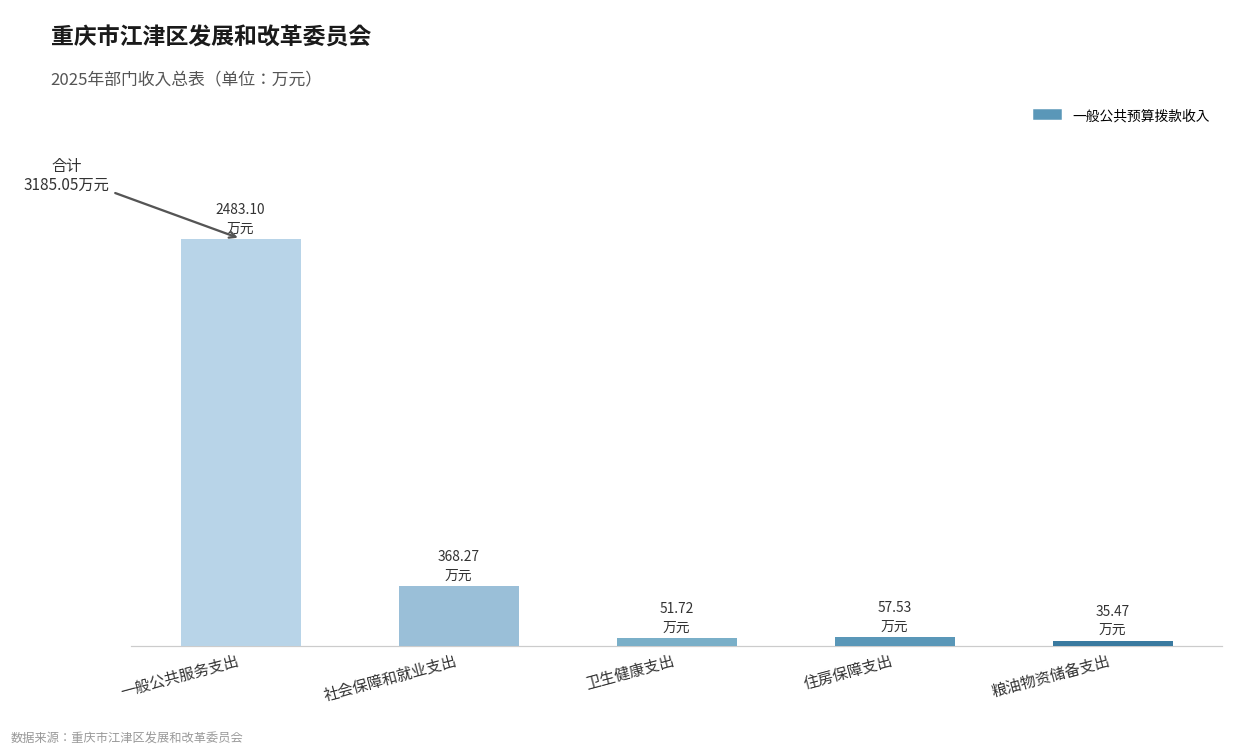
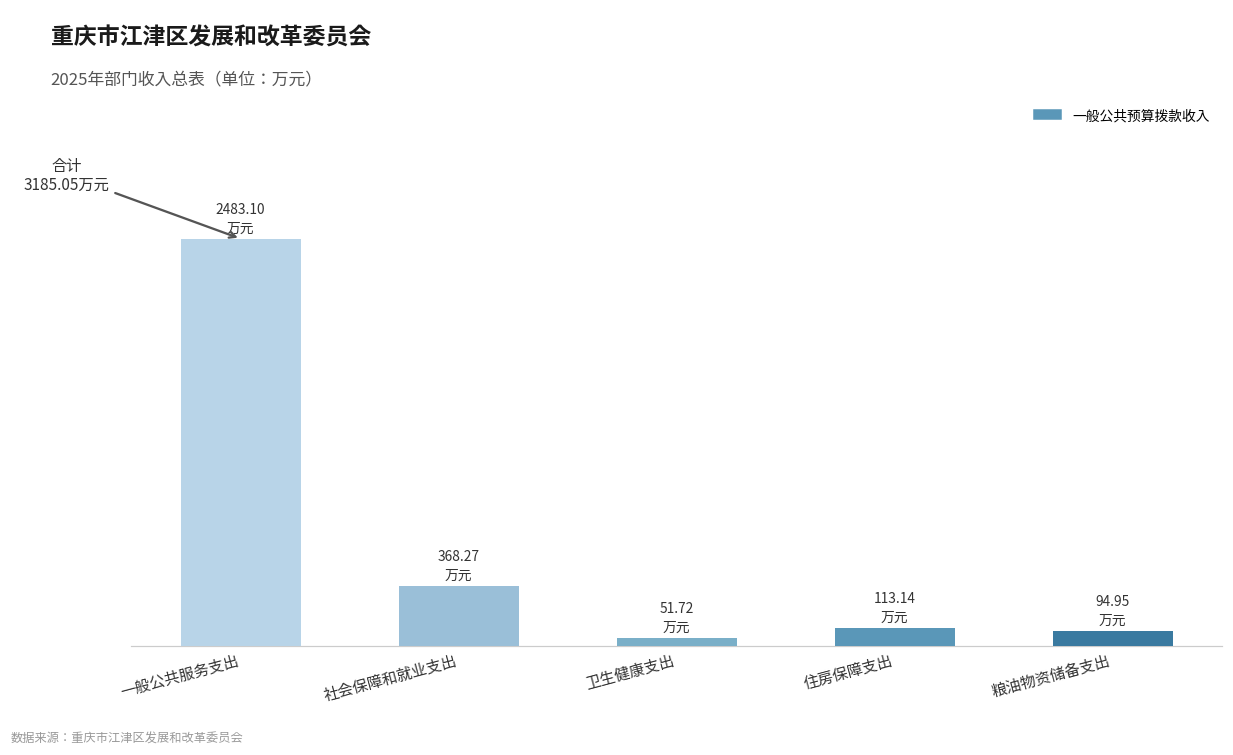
住房保障支出: 57.53 -> 113.14
粮油物资储备支出: 35.47 -> 94.95
